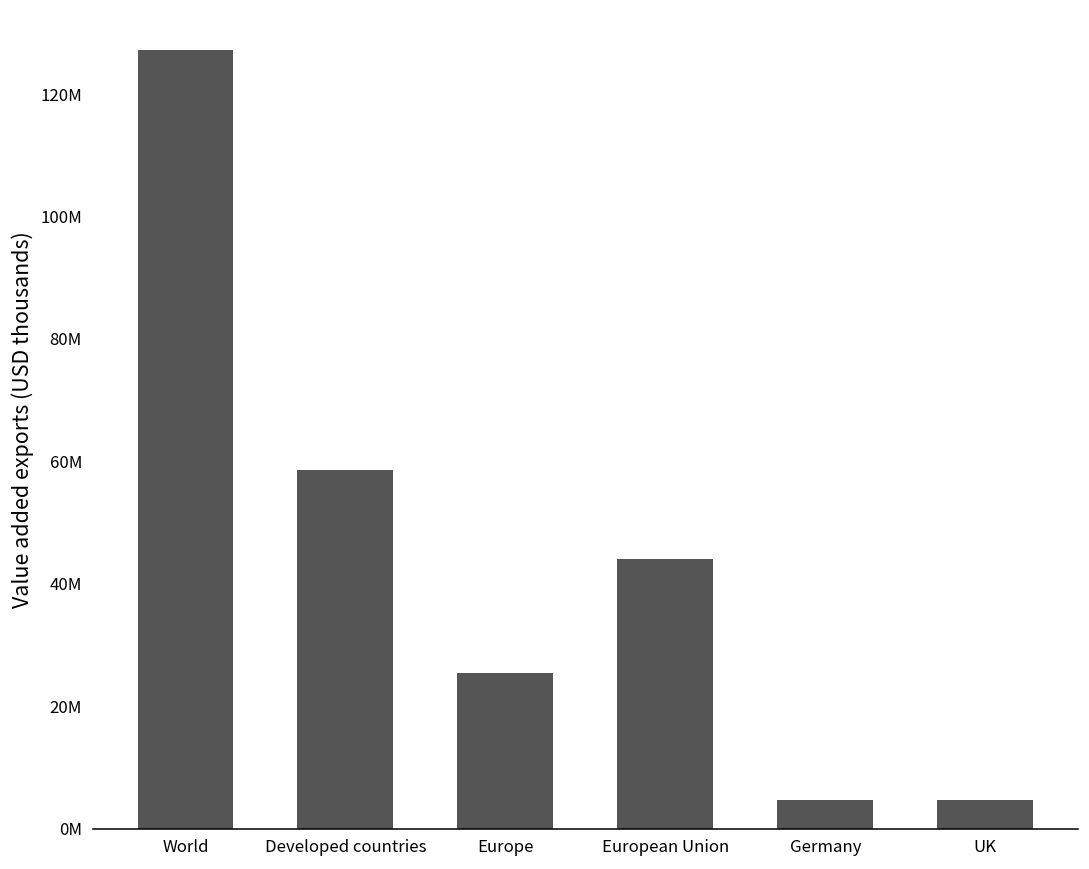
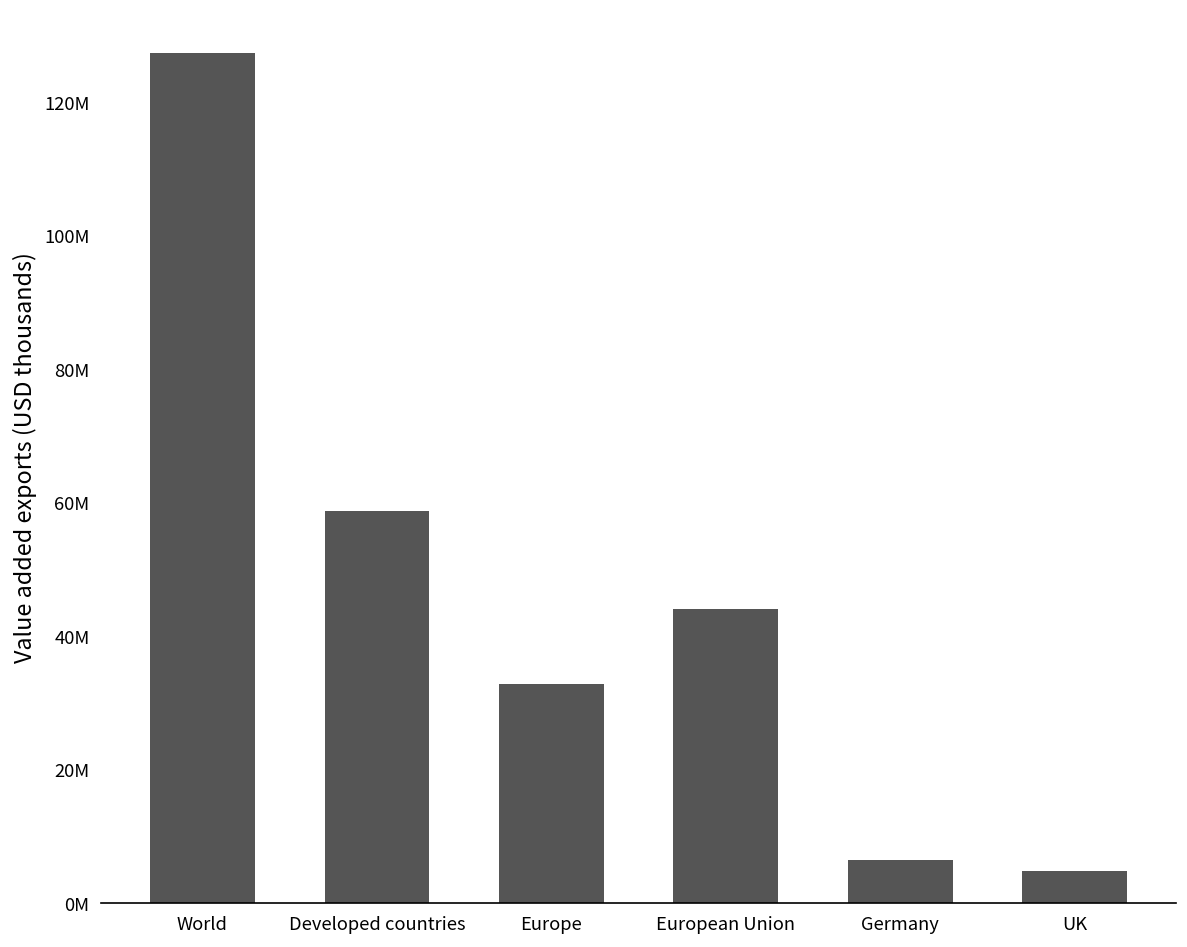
Europe: 25000000 -> 33000000
Germany: 5000000 -> 6000000
